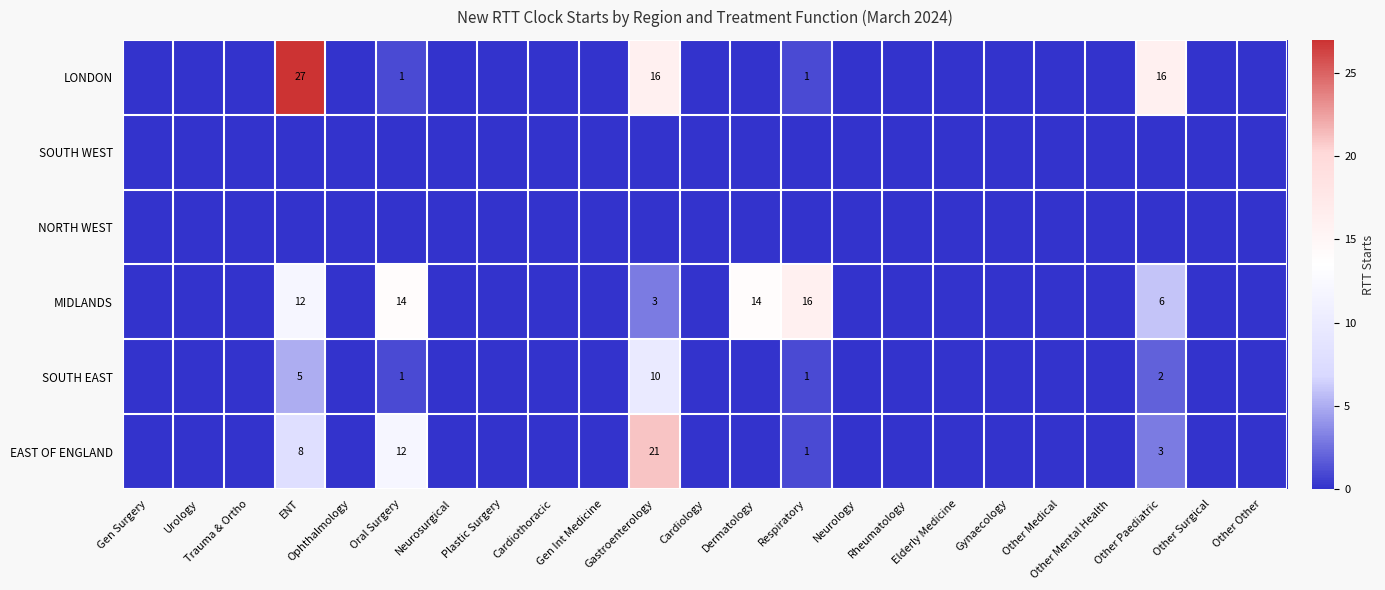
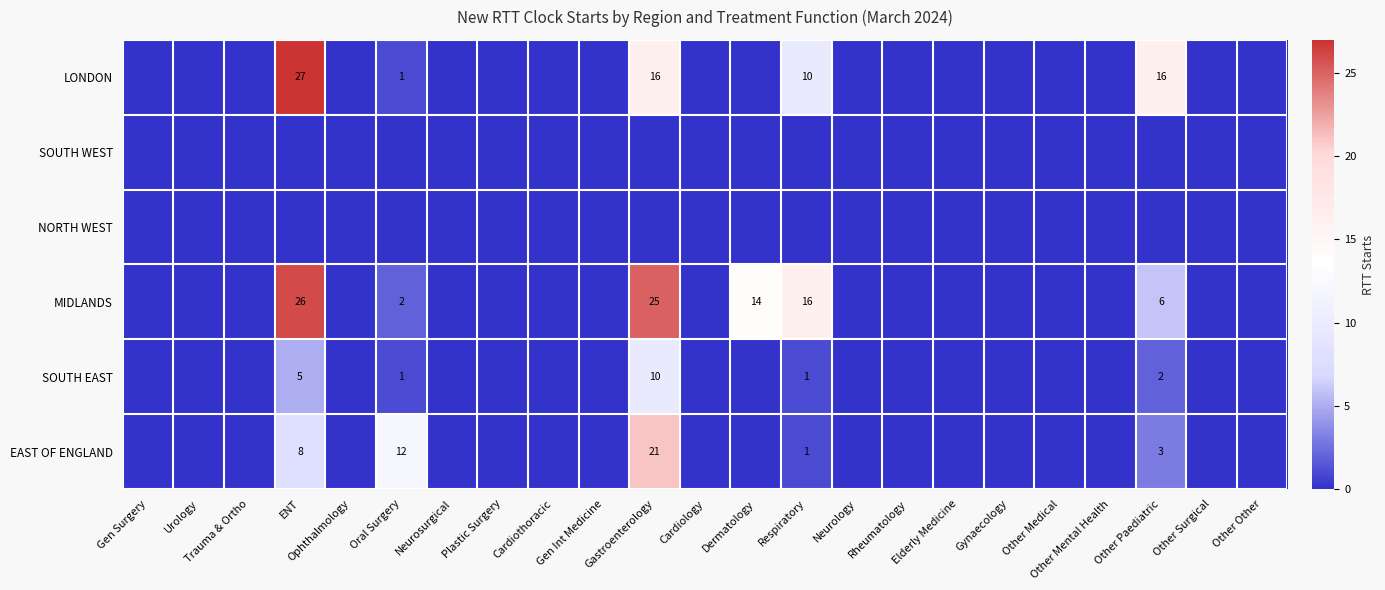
LONDON, Respiratory: 1 -> 10
MIDLANDS, ENT: 12 -> 26
MIDLANDS, Oral Surgery: 14 -> 2
MIDLANDS, Gastroenterology: 3 -> 25
